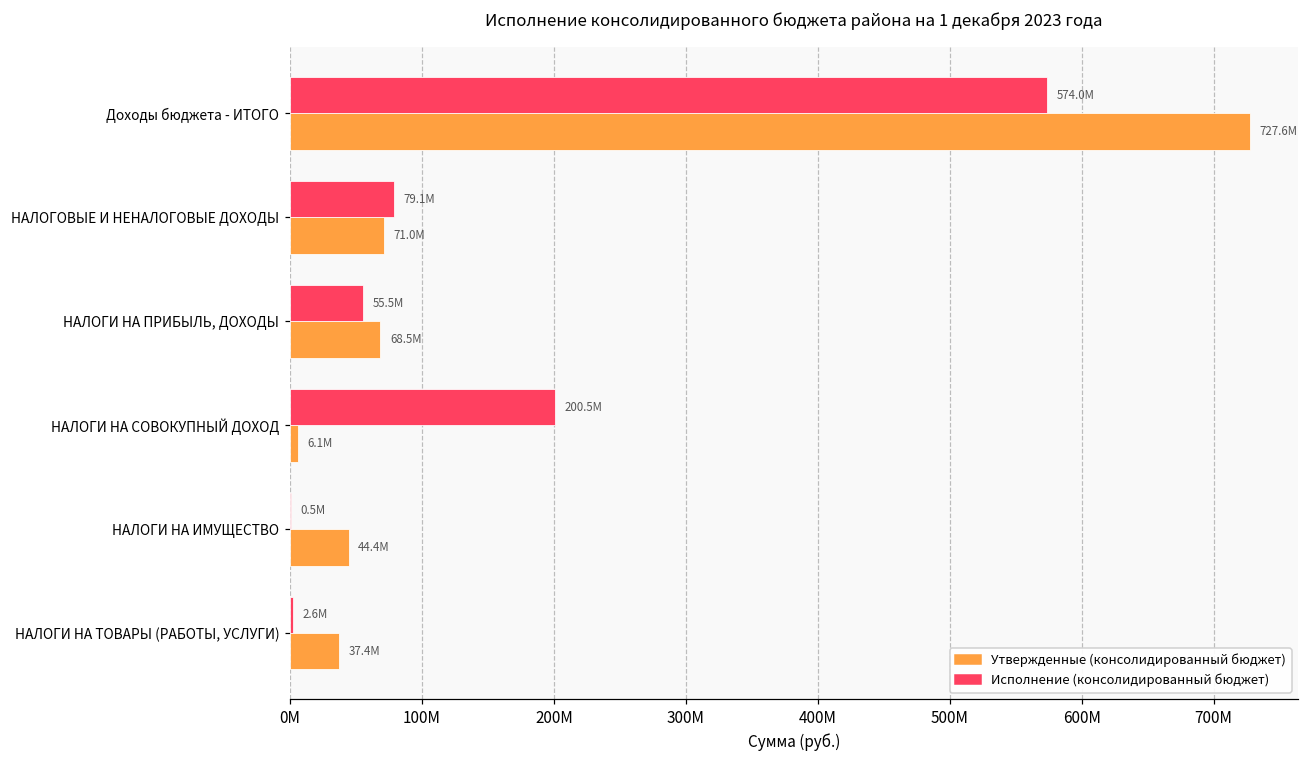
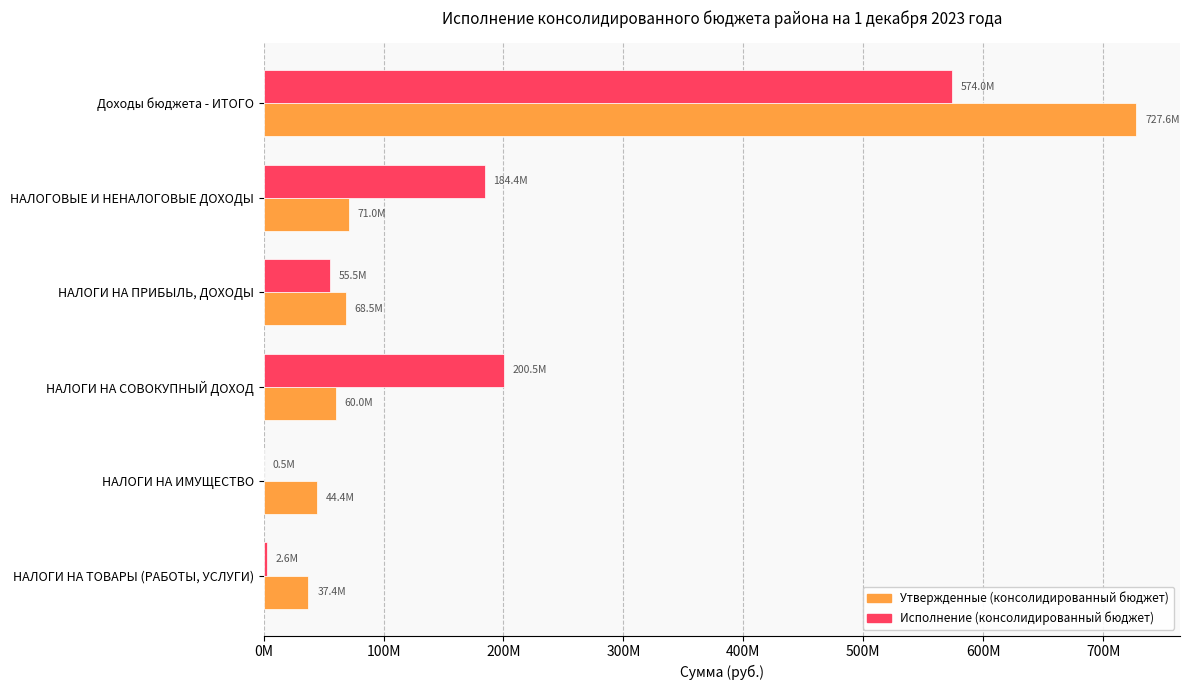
Исполнение (консолидированный бюджет), НАЛОГОВЫЕ И НЕНАЛОГОВЫЕ ДОХОДЫ: 79.1M -> 184.4M
Утвержденные (консолидированный бюджет), НАЛОГИ НА СОВОКУПНЫЙ ДОХОД: 6.1M -> 60.0M
